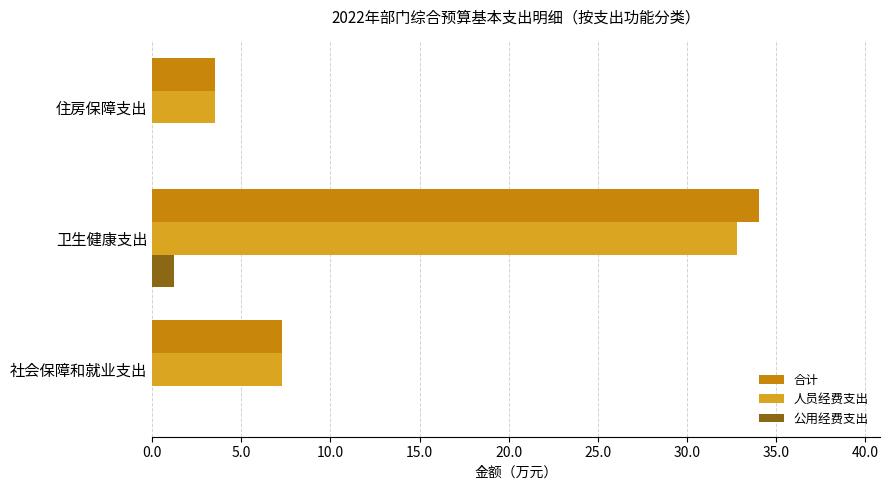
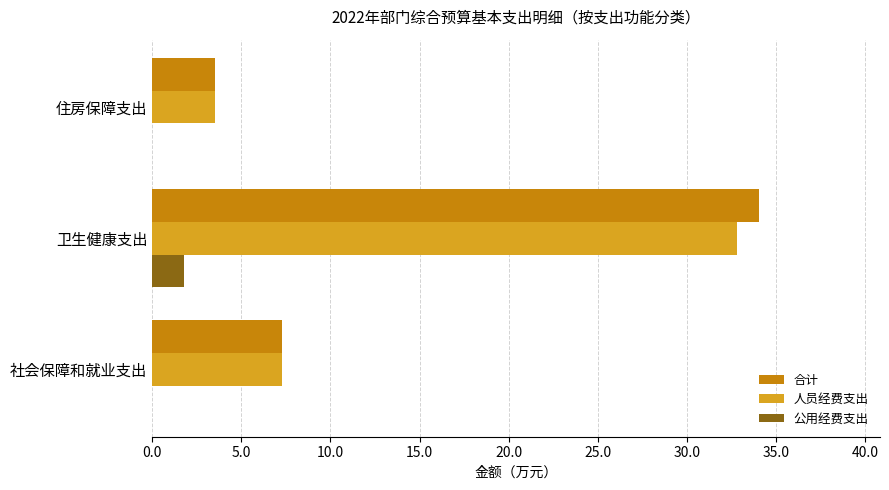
公用经费支出, 卫生健康支出: 1.2 -> 1.8
